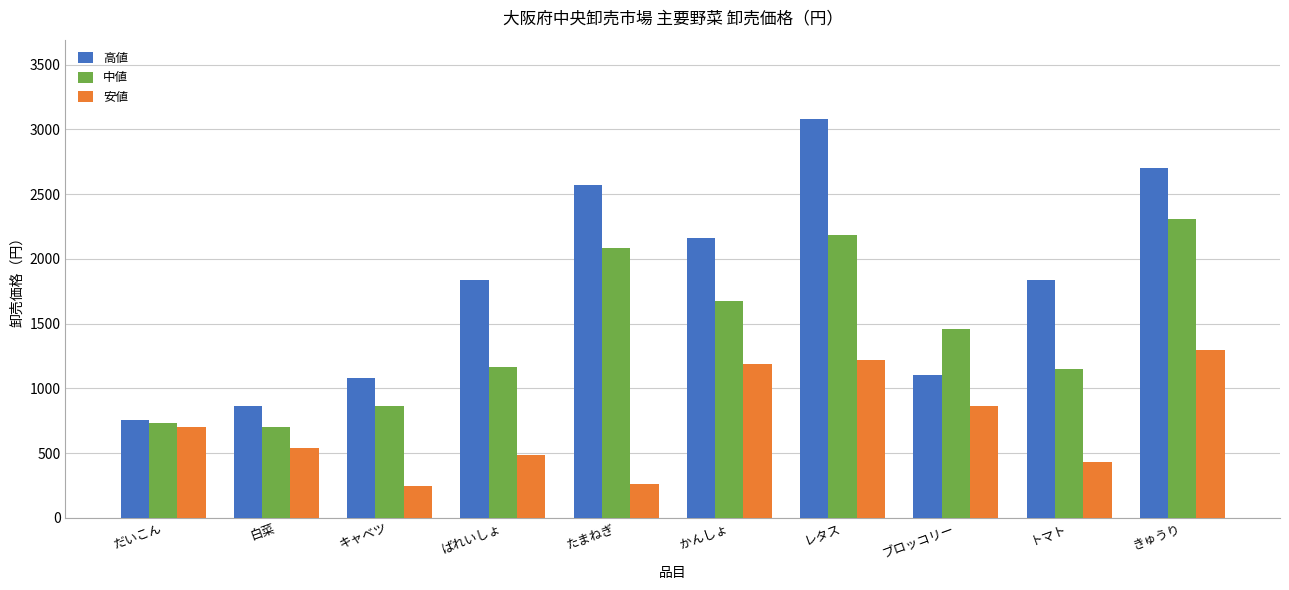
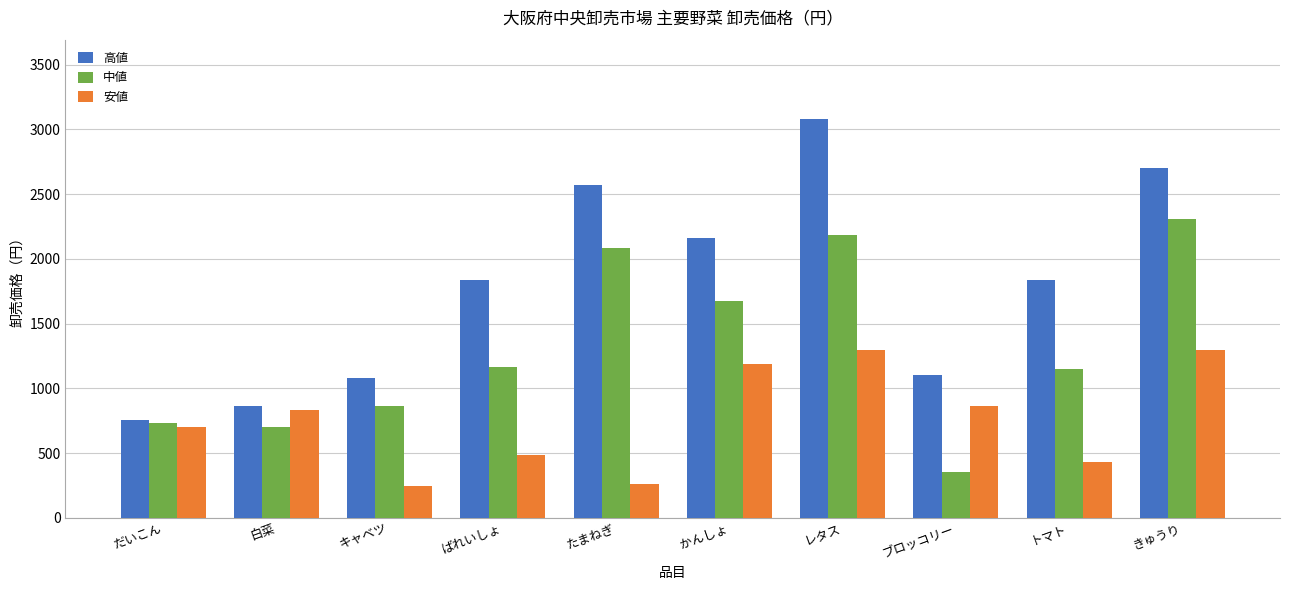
安値, 白菜: 540 -> 830
安値, レタス: 1220 -> 1300
中値, ブロッコリー: 1460 -> 350
